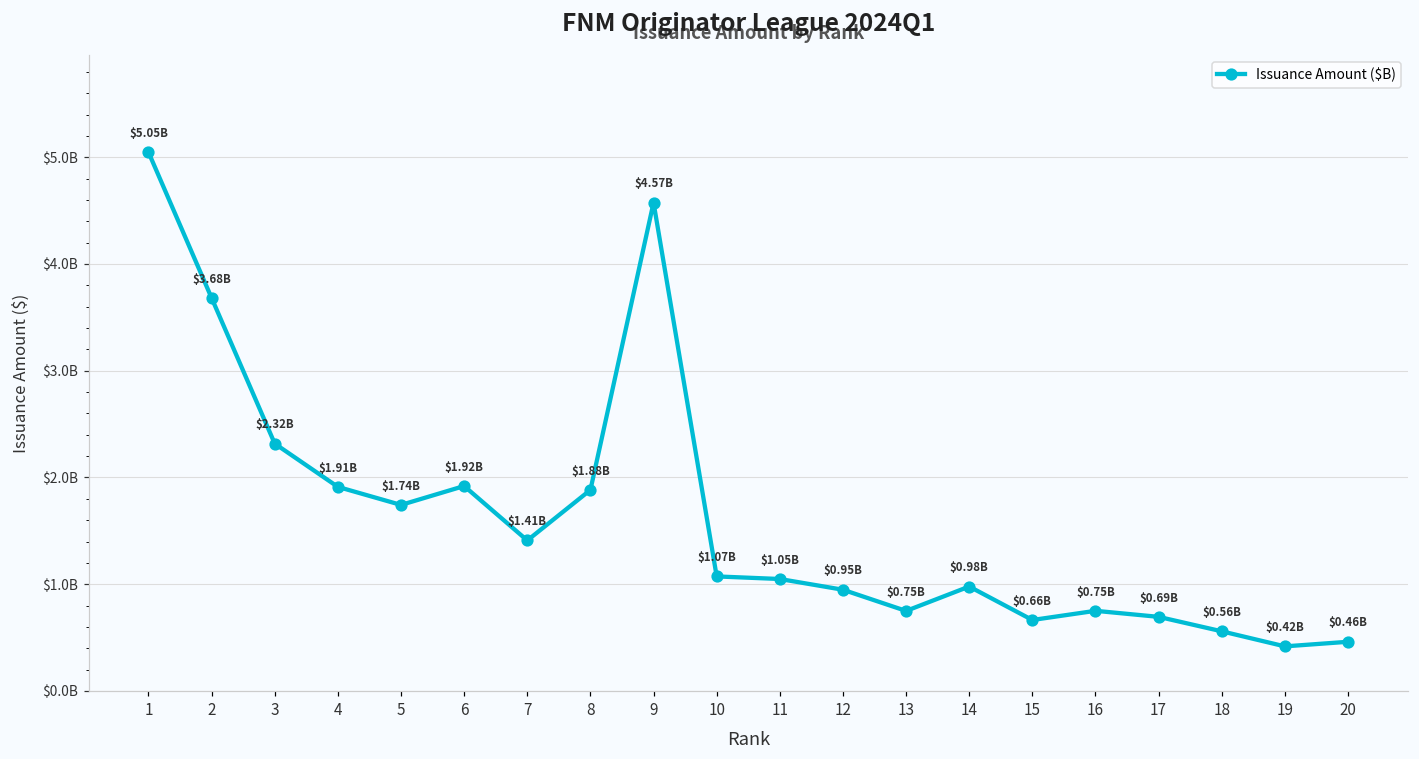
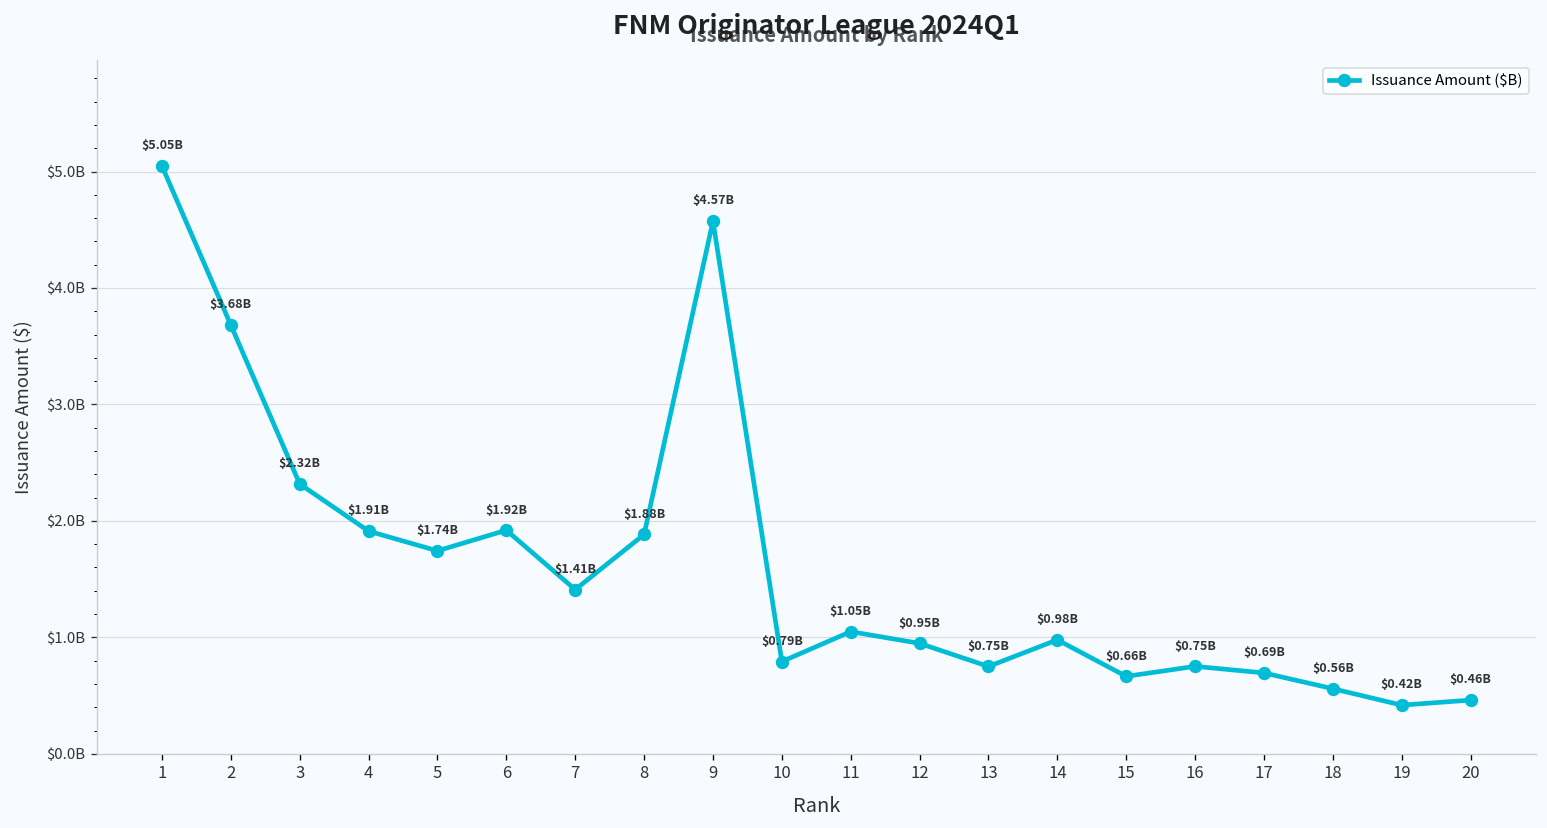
10: $1.07B -> $0.79B
